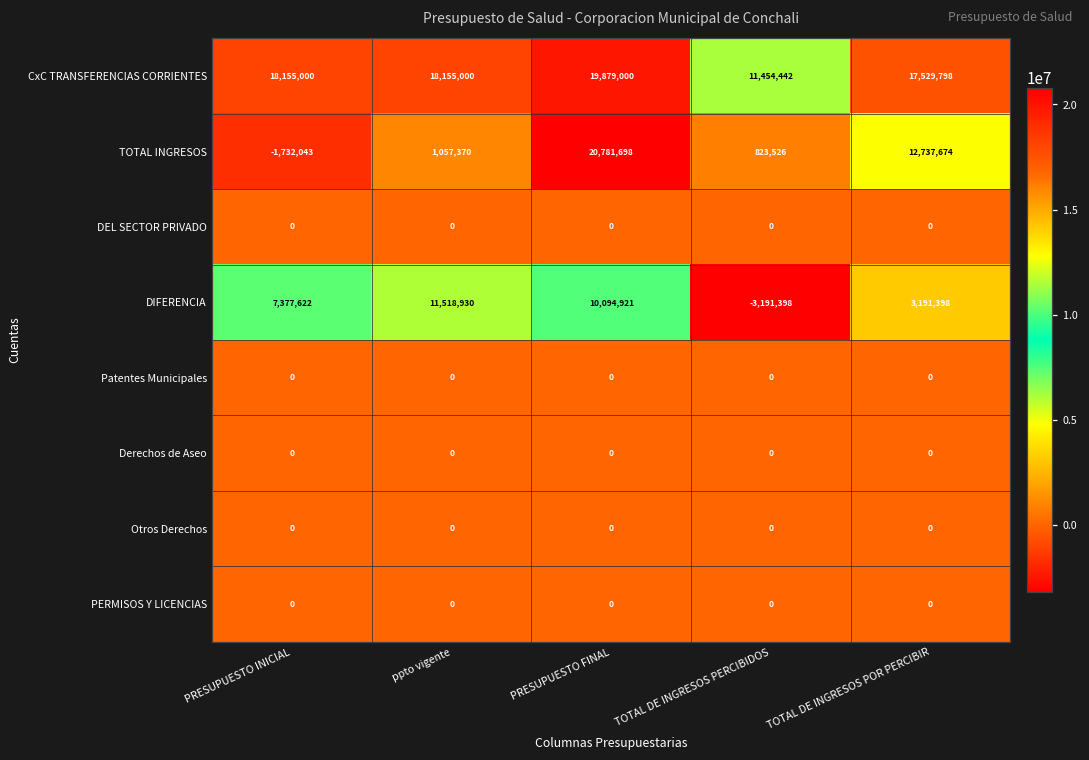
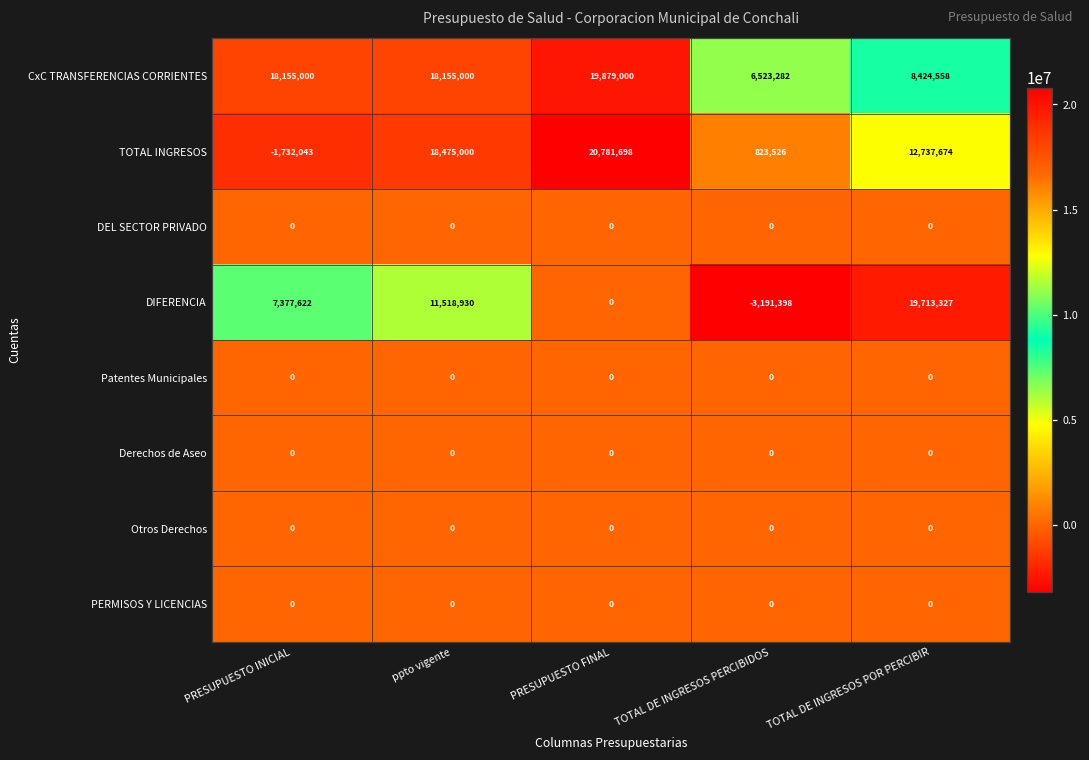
CxC TRANSFERENCIAS CORRIENTES, TOTAL DE INGRESOS PERCIBIDOS: 11,454,442 -> 6,523,282
CxC TRANSFERENCIAS CORRIENTES, TOTAL DE INGRESOS POR PERCIBIR: 17,529,798 -> 8,424,558
TOTAL INGRESOS, ppto vigente: 1,057,370 -> 18,475,000
DIFERENCIA, PRESUPUESTO FINAL: 10,094,921 -> 0
DIFERENCIA, TOTAL DE INGRESOS POR PERCIBIR: 3,191,398 -> 19,713,327
